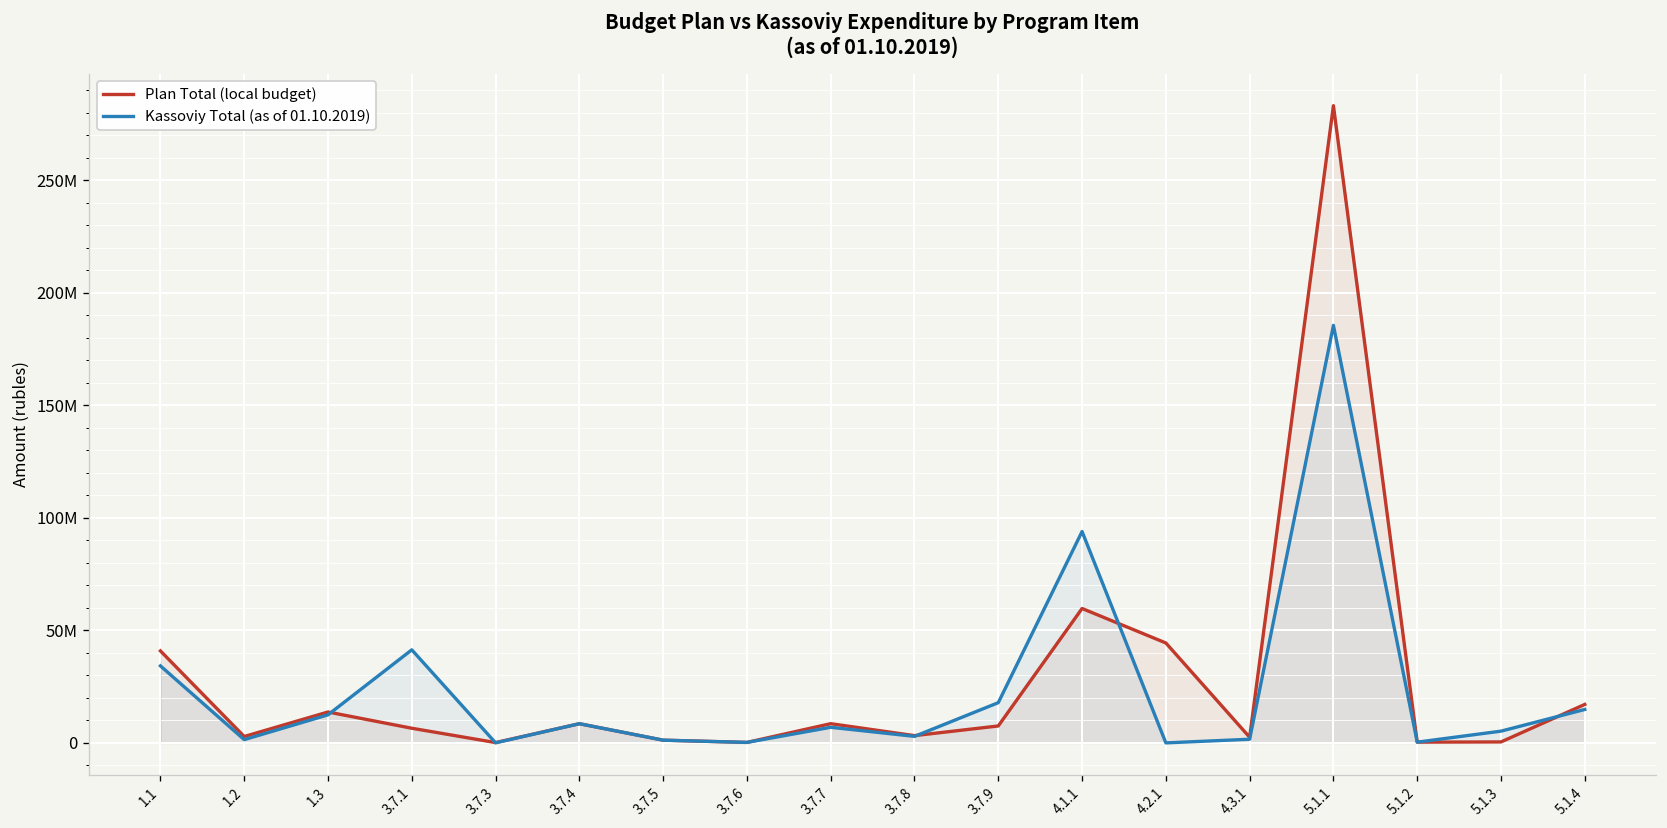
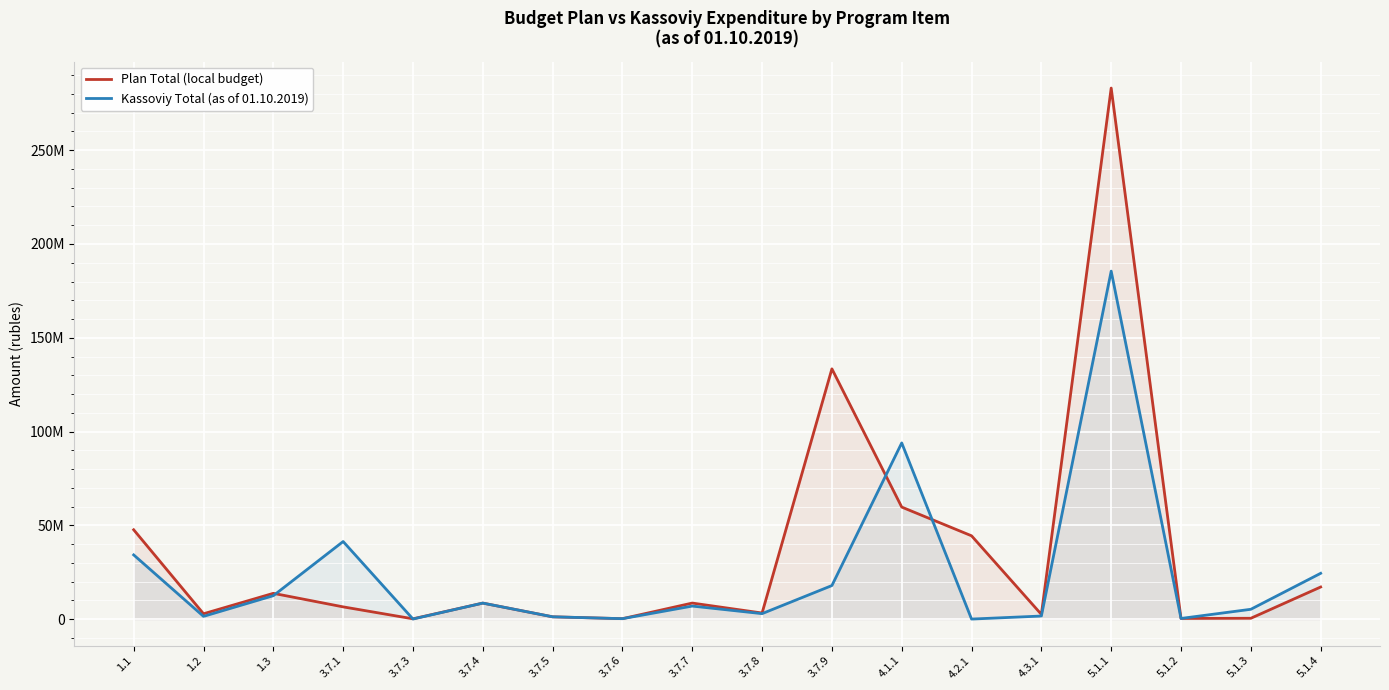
Plan Total (local budget), 1.1: 41000000 -> 48000000
Plan Total (local budget), 3.7.9: 8000000 -> 133000000
Kassoviy Total (as of 01.10.2019), 5.1.4: 15000000 -> 24000000
